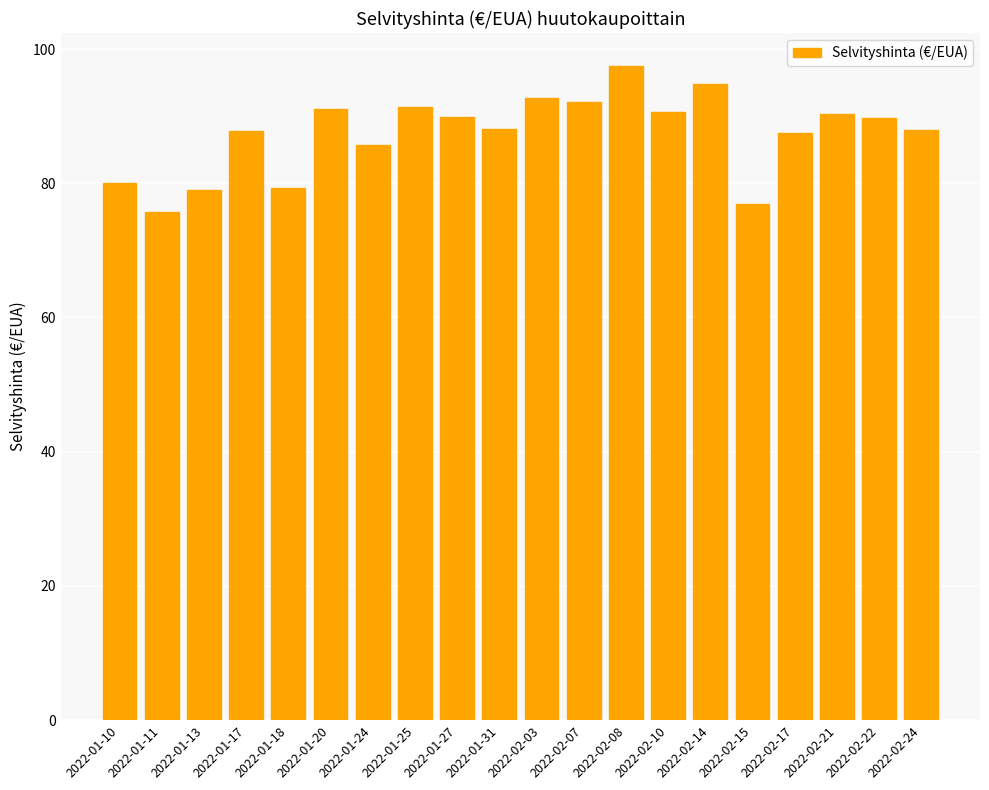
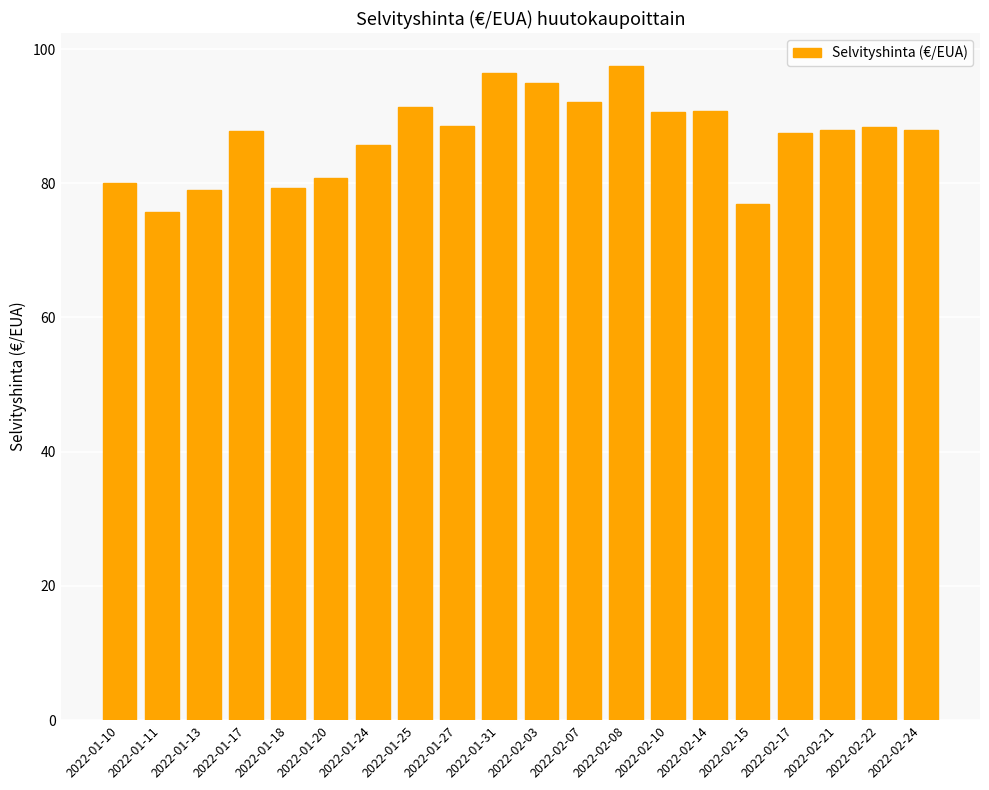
2022-01-20: 91 -> 81
2022-01-27: 90 -> 89
2022-01-31: 88 -> 96
2022-02-03: 93 -> 95
2022-02-14: 95 -> 91
2022-02-21: 90 -> 88
2022-02-22: 90 -> 88
